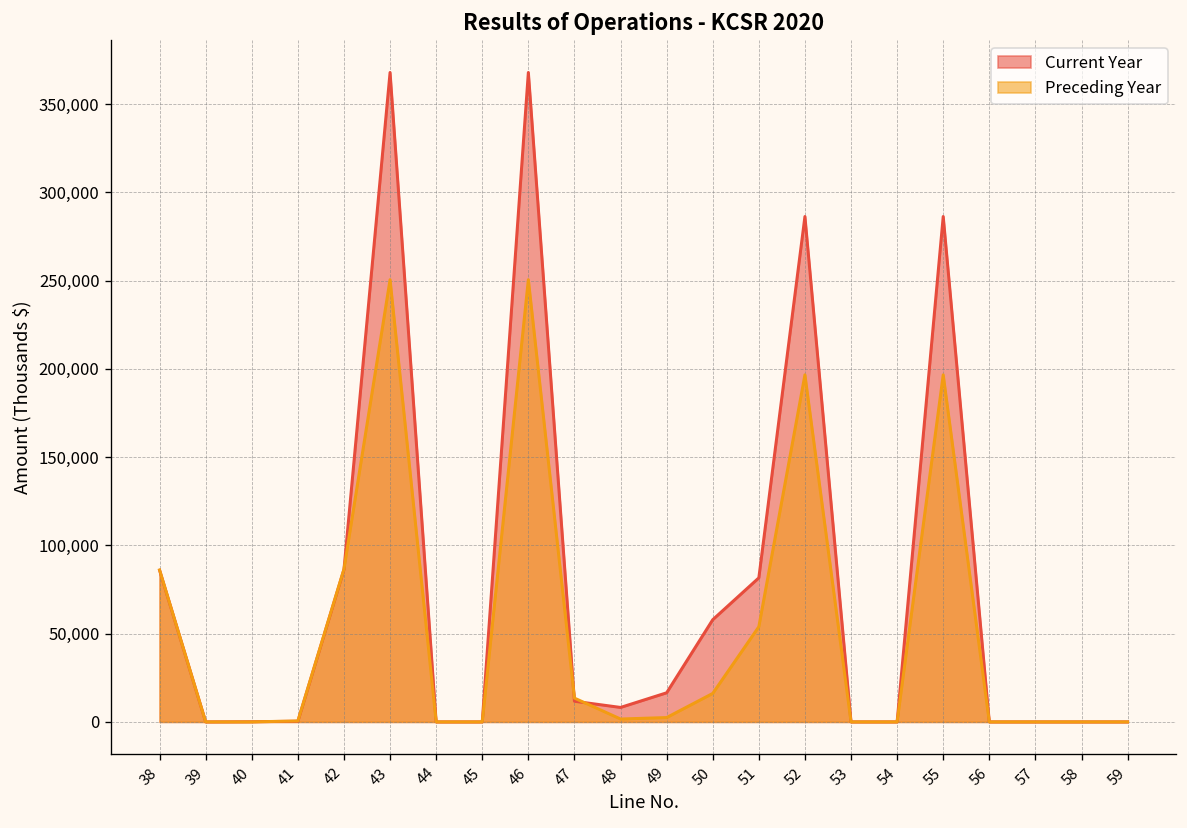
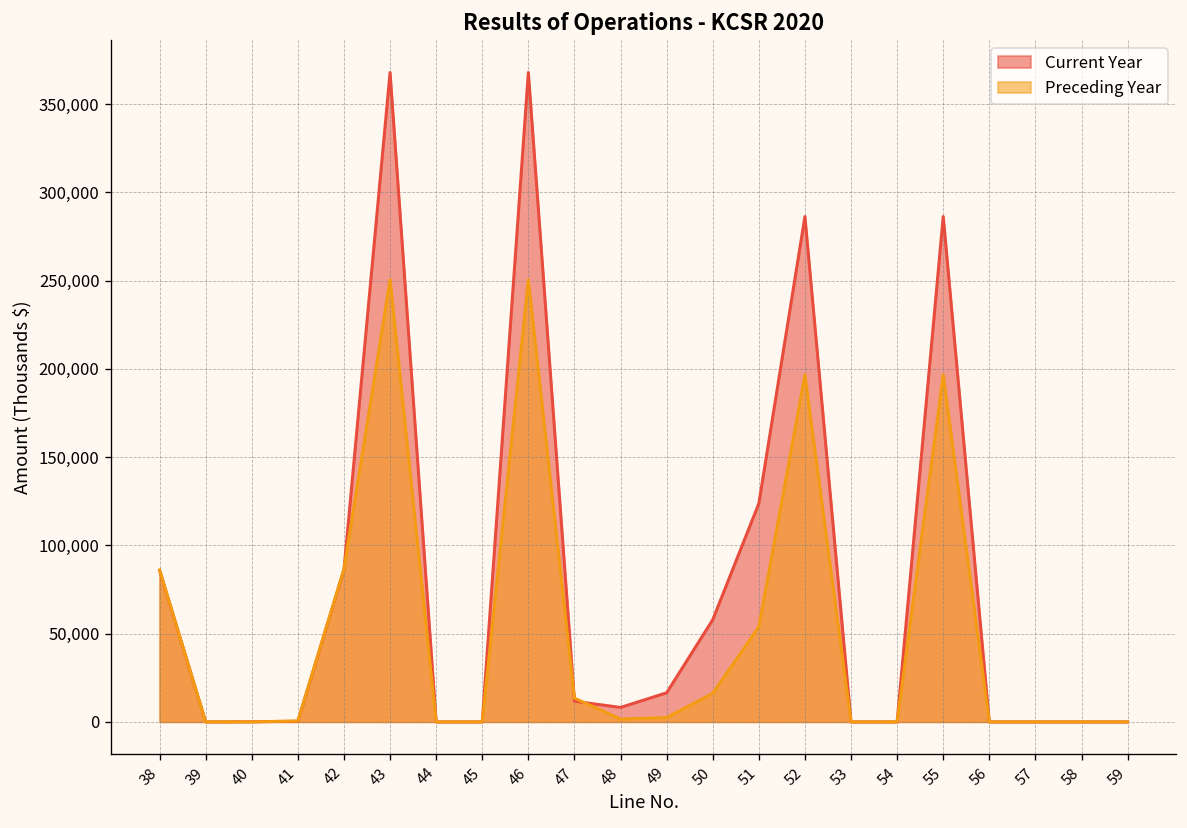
Current Year, 51: 82,000 -> 124,000
